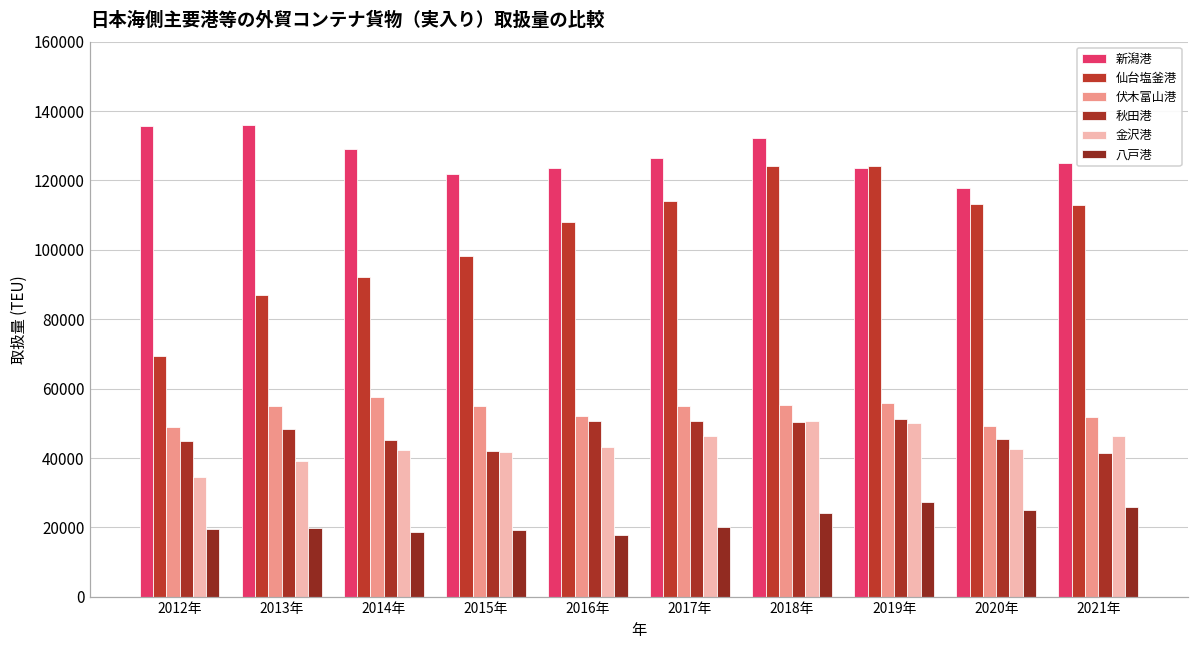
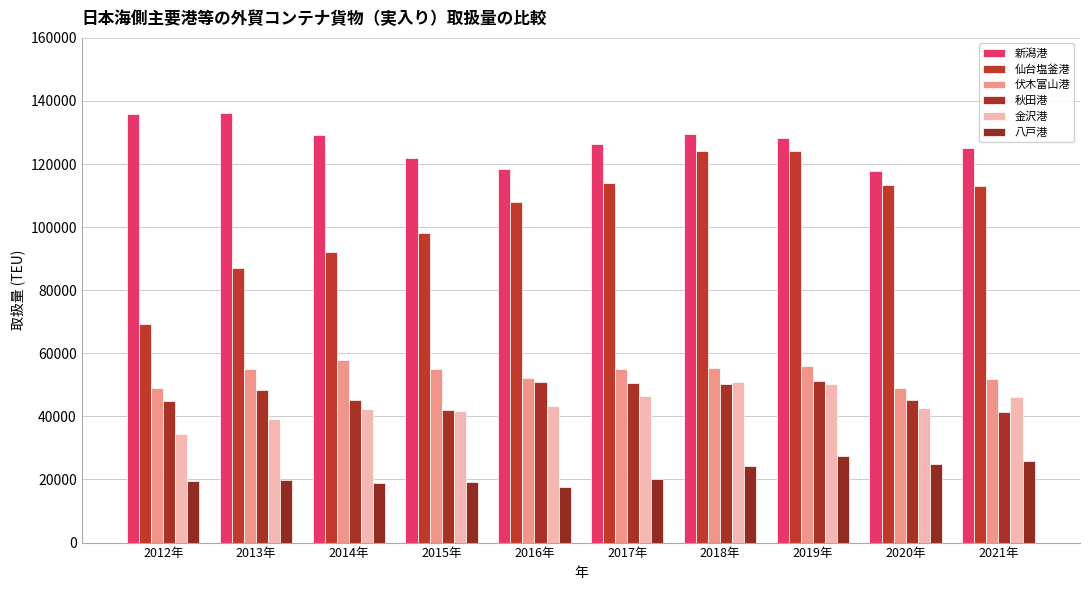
新潟港, 2016年: 124000 -> 118000
新潟港, 2018年: 132000 -> 130000
新潟港, 2019年: 124000 -> 128000
